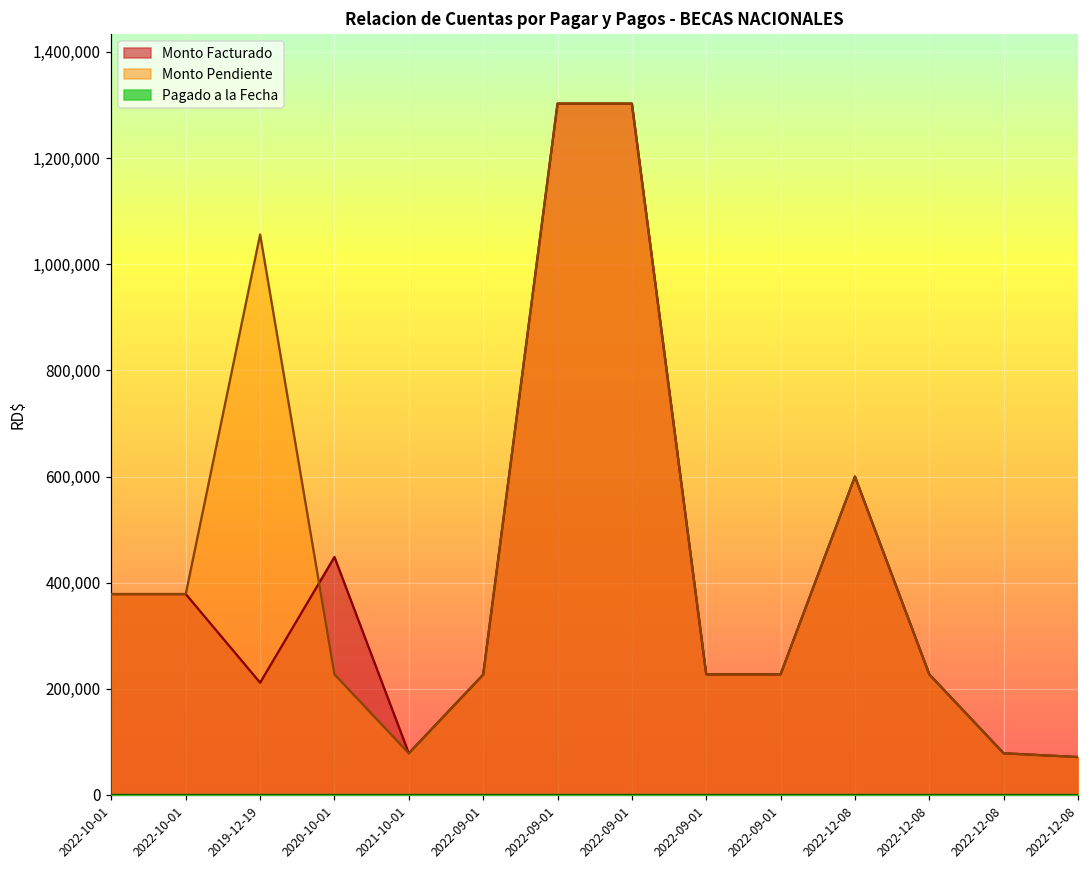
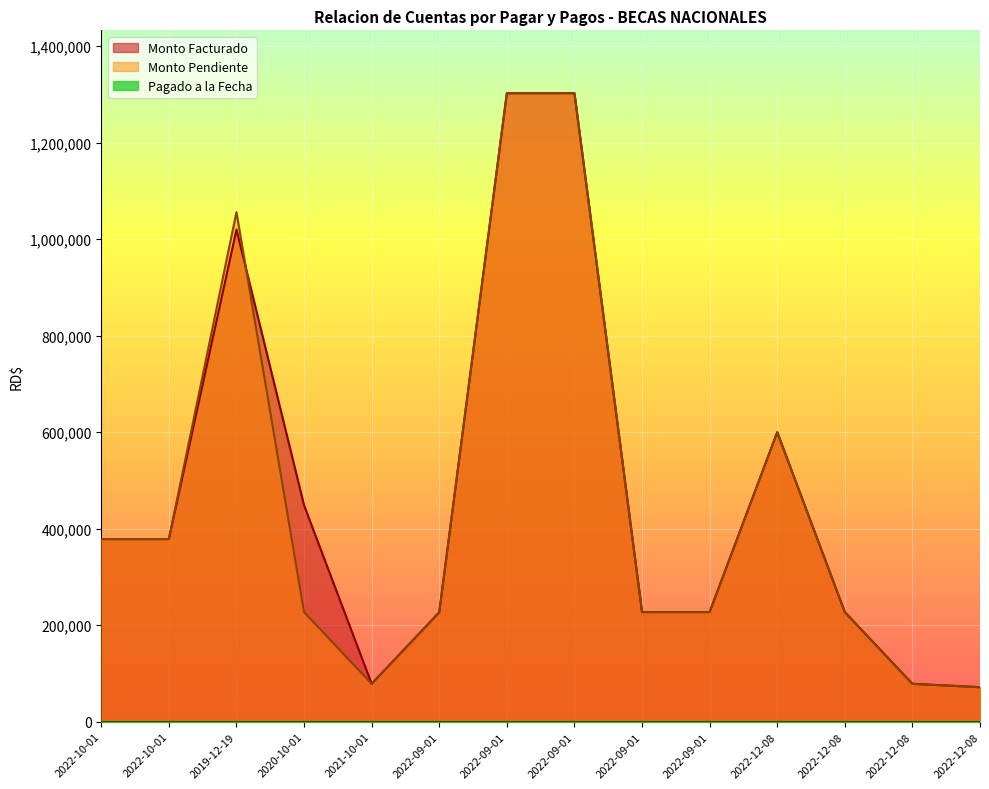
Monto Facturado, 2019-12-19: 210,000 -> 1,020,000
